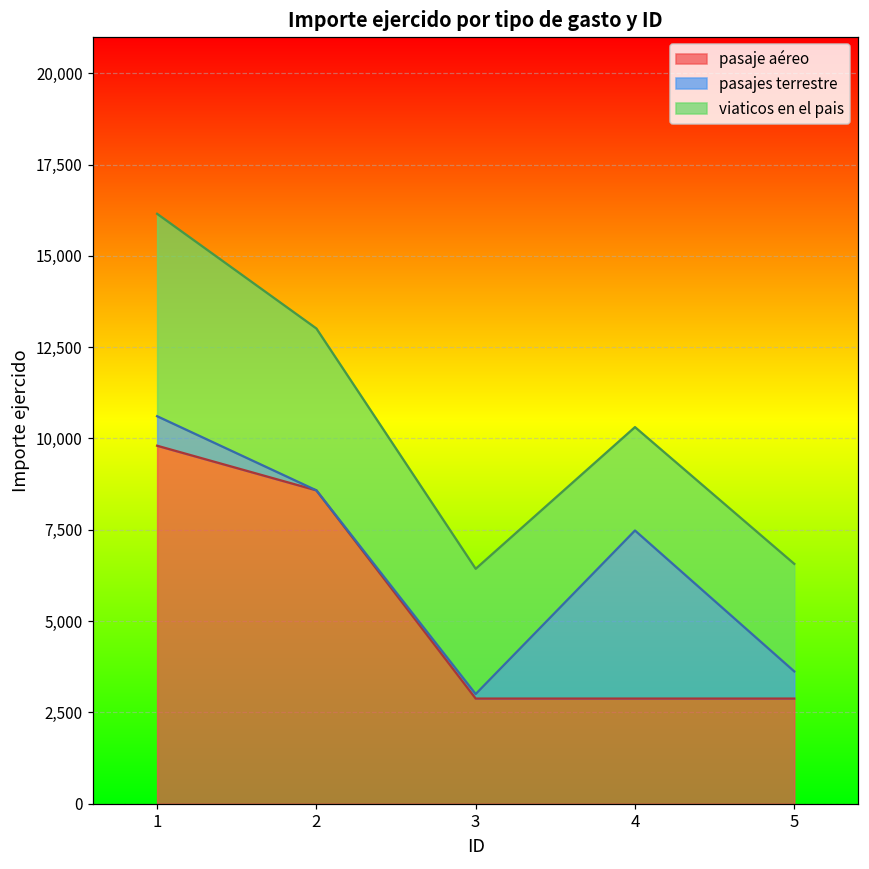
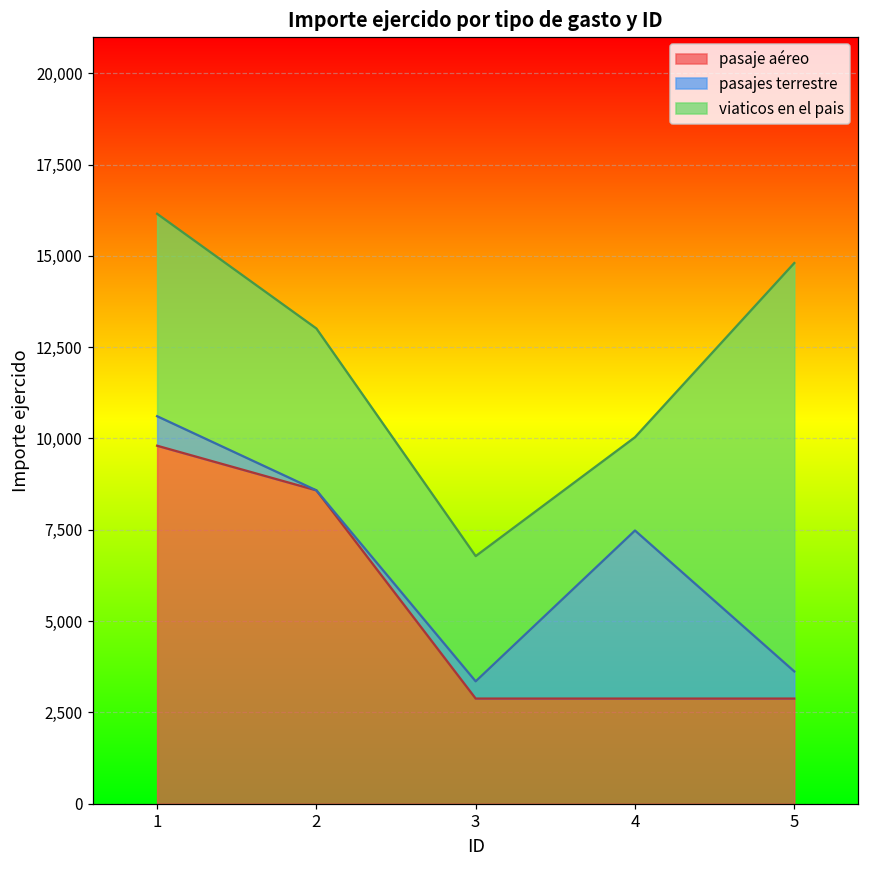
pasajes terrestre, 3: 100 -> 500
viaticos en el pais, 4: 2,800 -> 2,600
viaticos en el pais, 5: 2,900 -> 11,200
